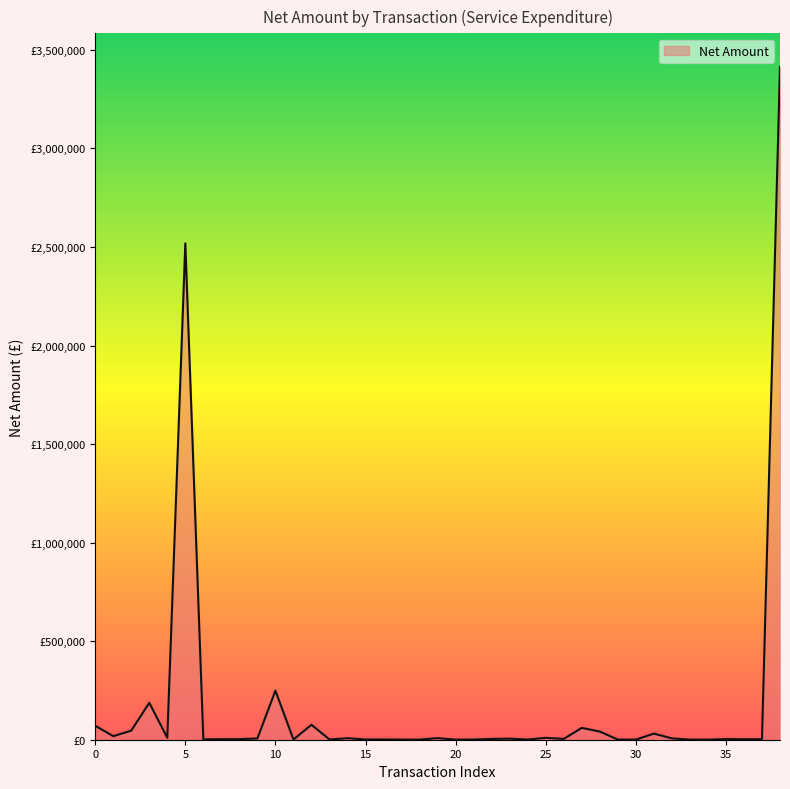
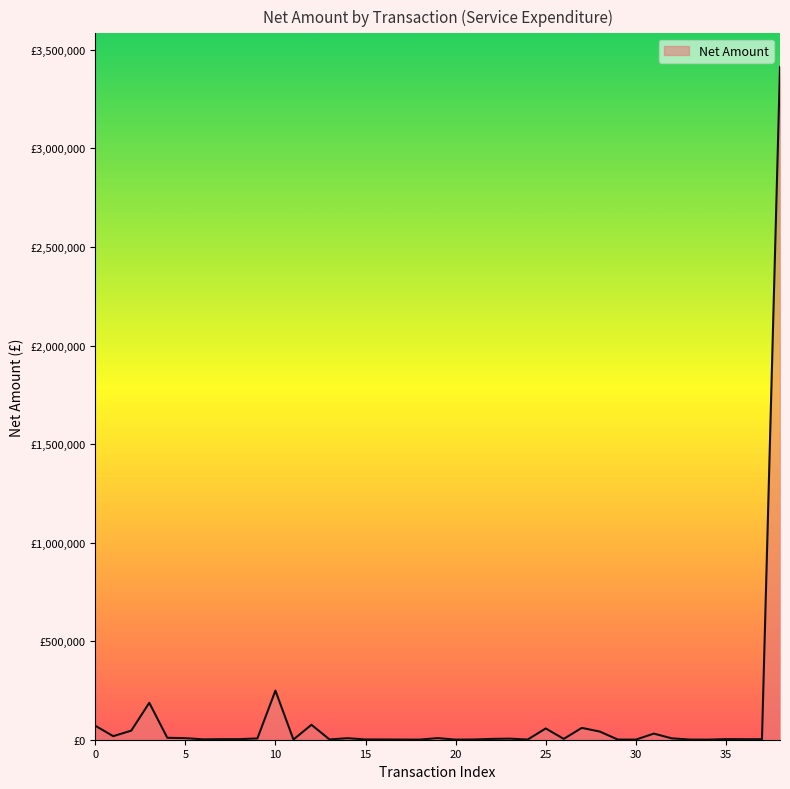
5: £2,520,000 -> £10,000
25: £10,000 -> £60,000
